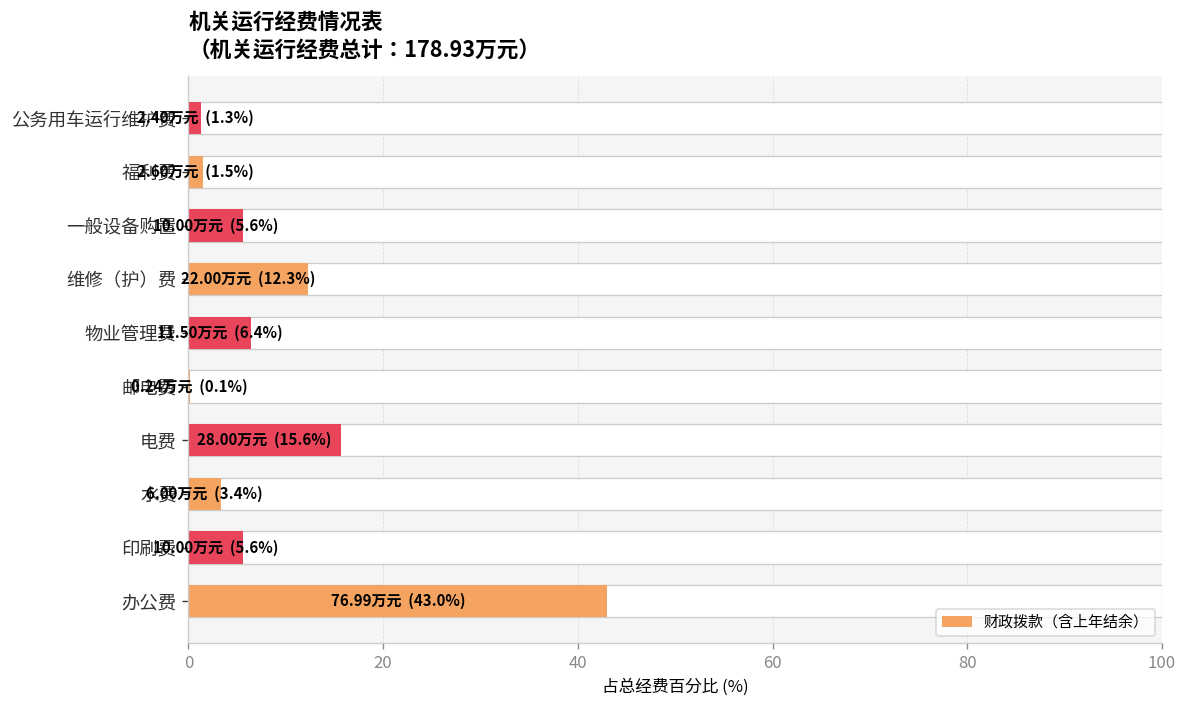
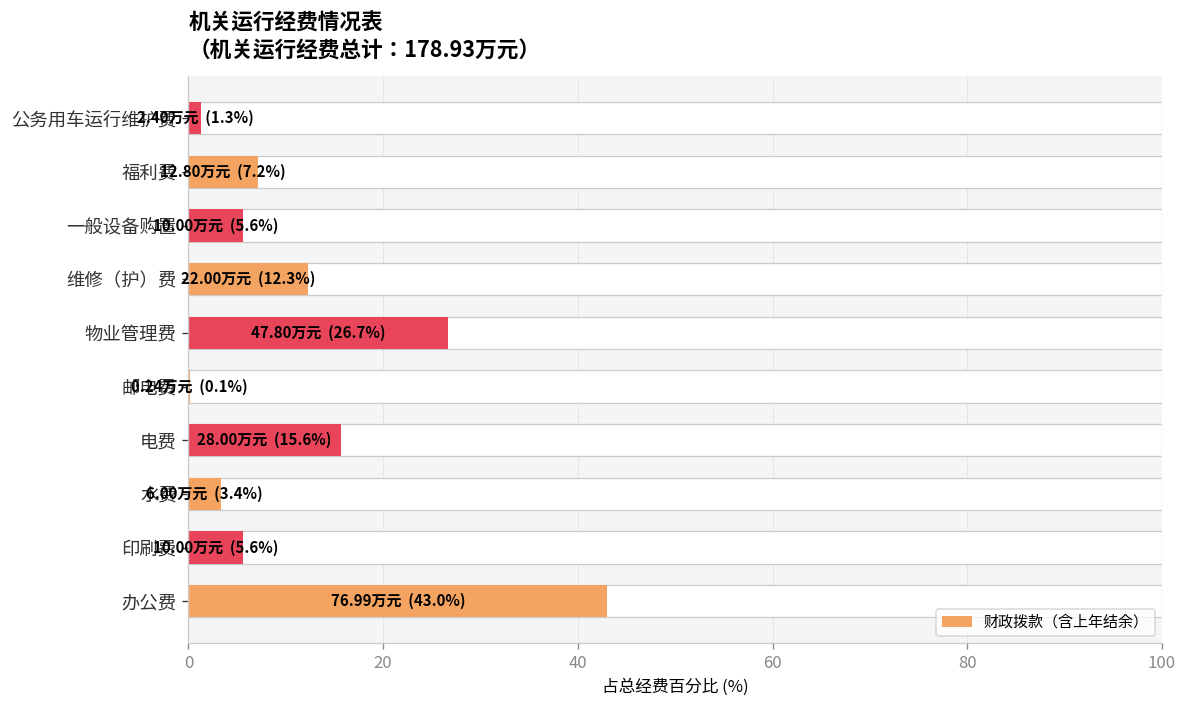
财政拨款（含上年结余）, 福利费: 2.60万元 (1.5%) -> 12.80万元 (7.2%)
财政拨款（含上年结余）, 物业管理费: 11.50万元 (6.4%) -> 47.80万元 (26.7%)
